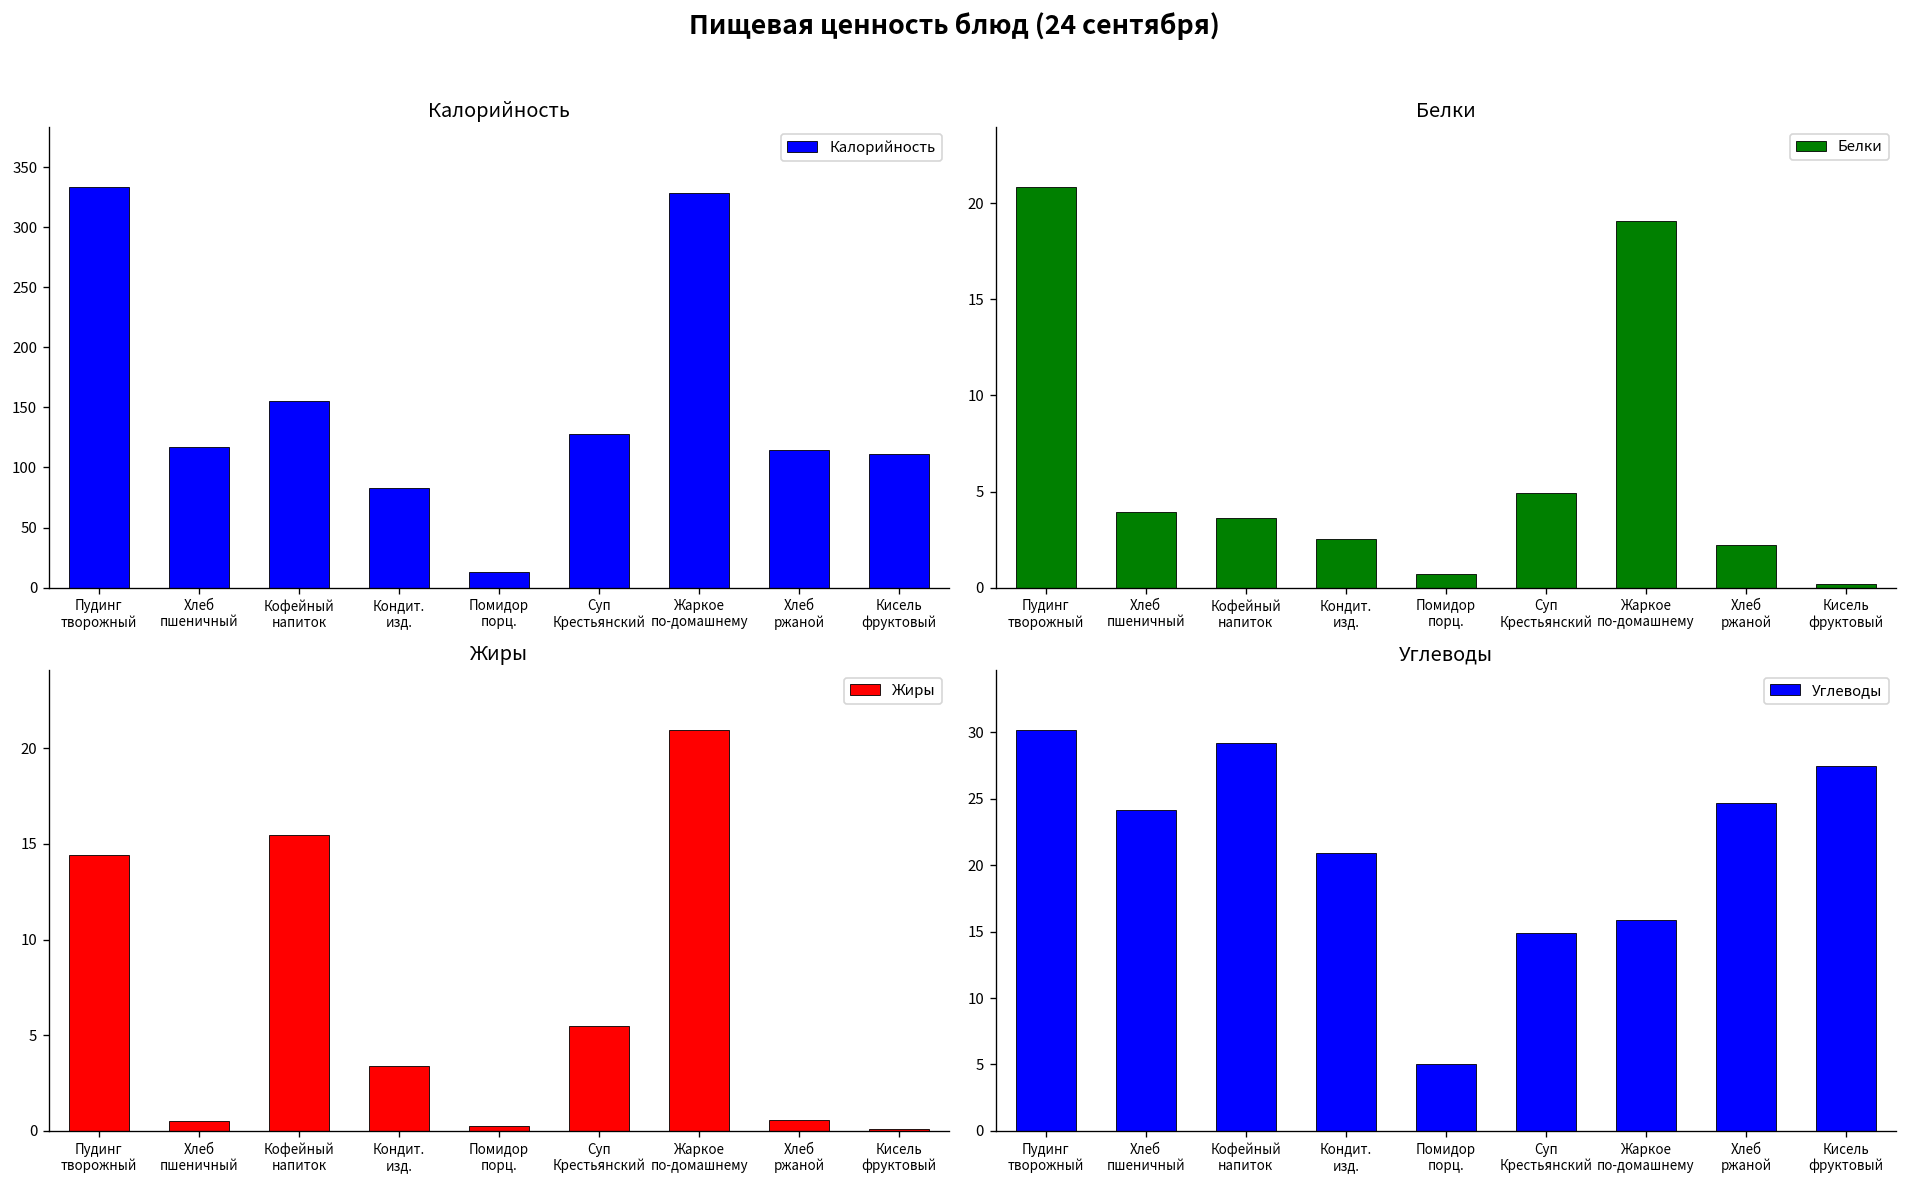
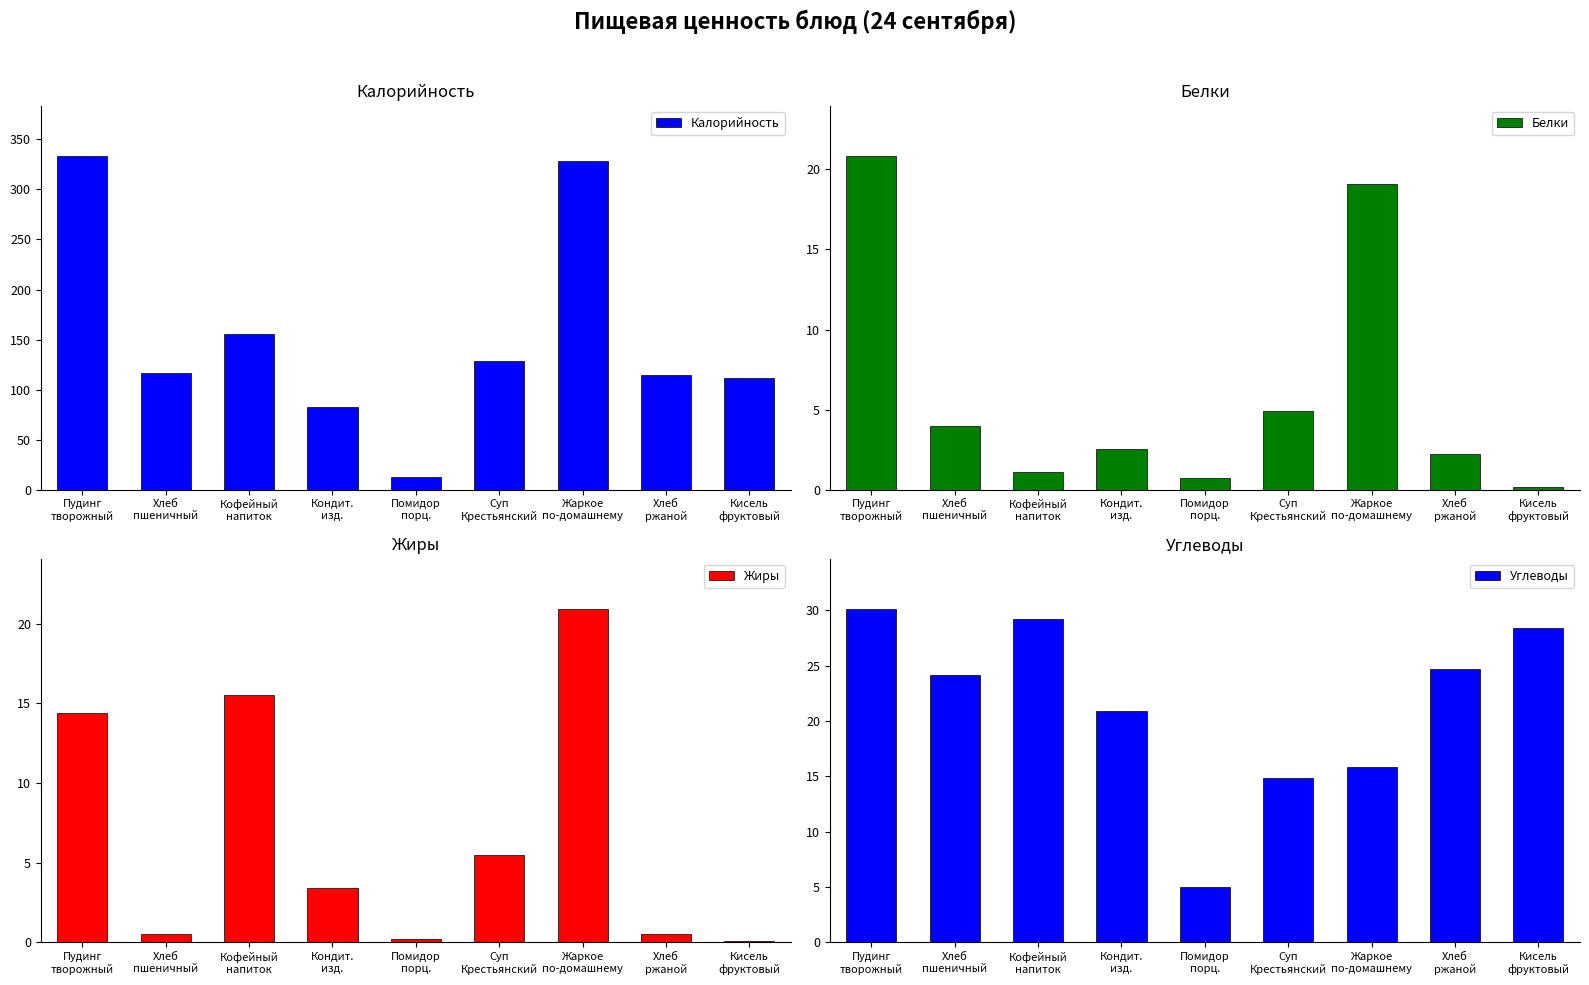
Белки, Кофейный напиток: 3.6 -> 1.1
Углеводы, Кисель фруктовый: 27.5 -> 28.4
